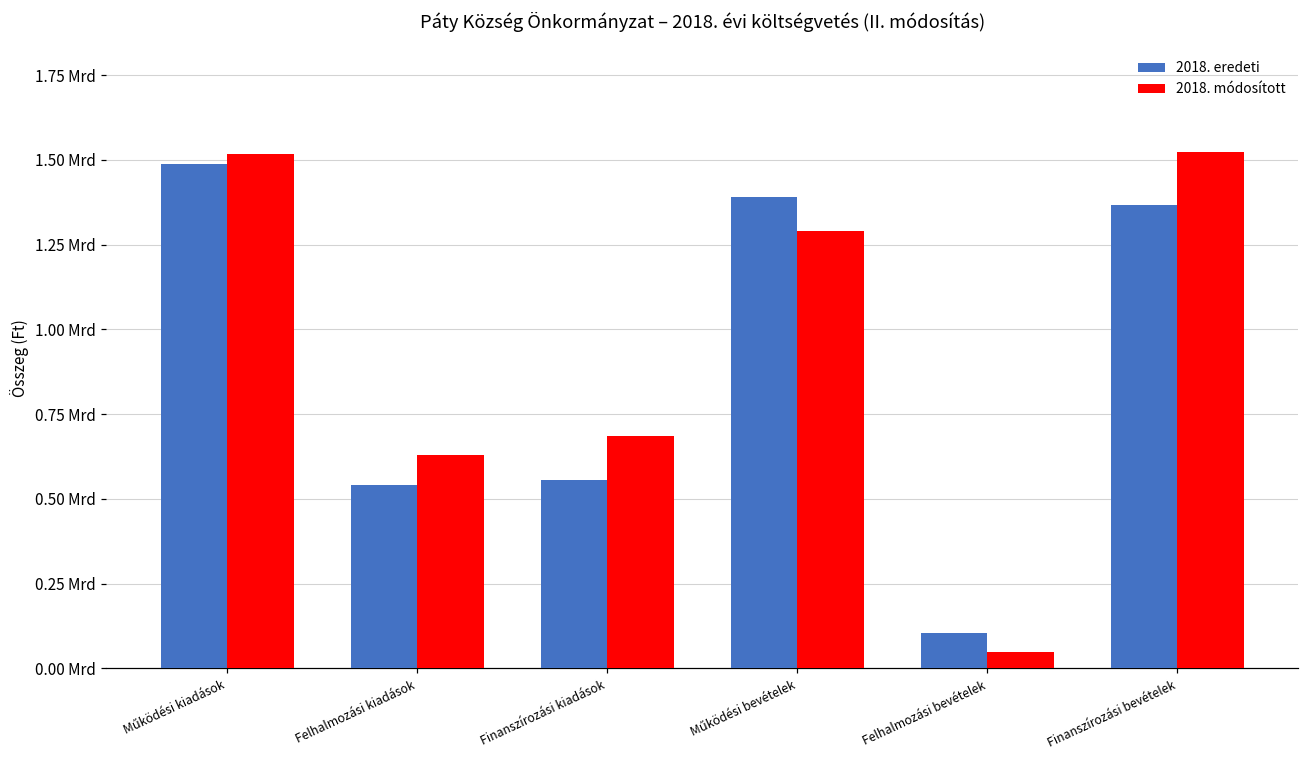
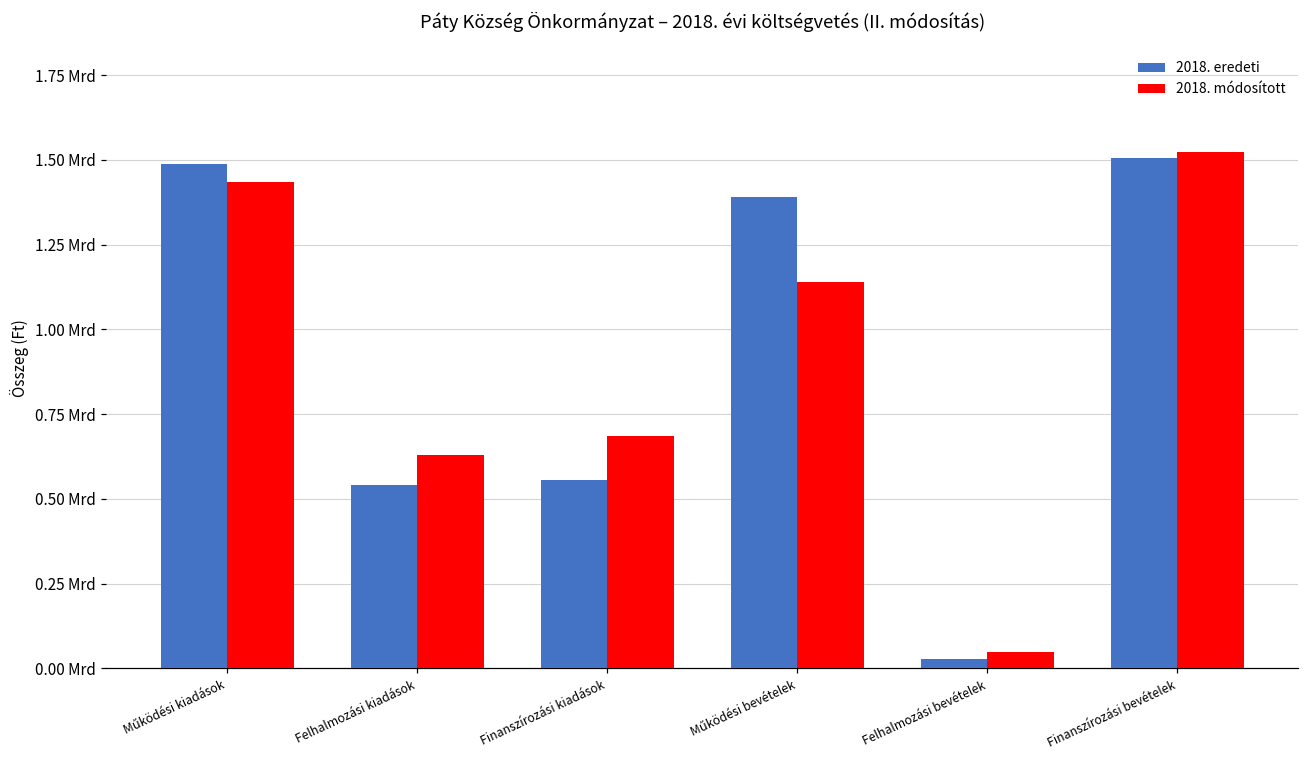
2018. módosított, Működési kiadások: 1.52 Mrd -> 1.44 Mrd
2018. módosított, Működési bevételek: 1.29 Mrd -> 1.14 Mrd
2018. eredeti, Felhalmozási bevételek: 0.10 Mrd -> 0.03 Mrd
2018. eredeti, Finanszírozási bevételek: 1.37 Mrd -> 1.50 Mrd
